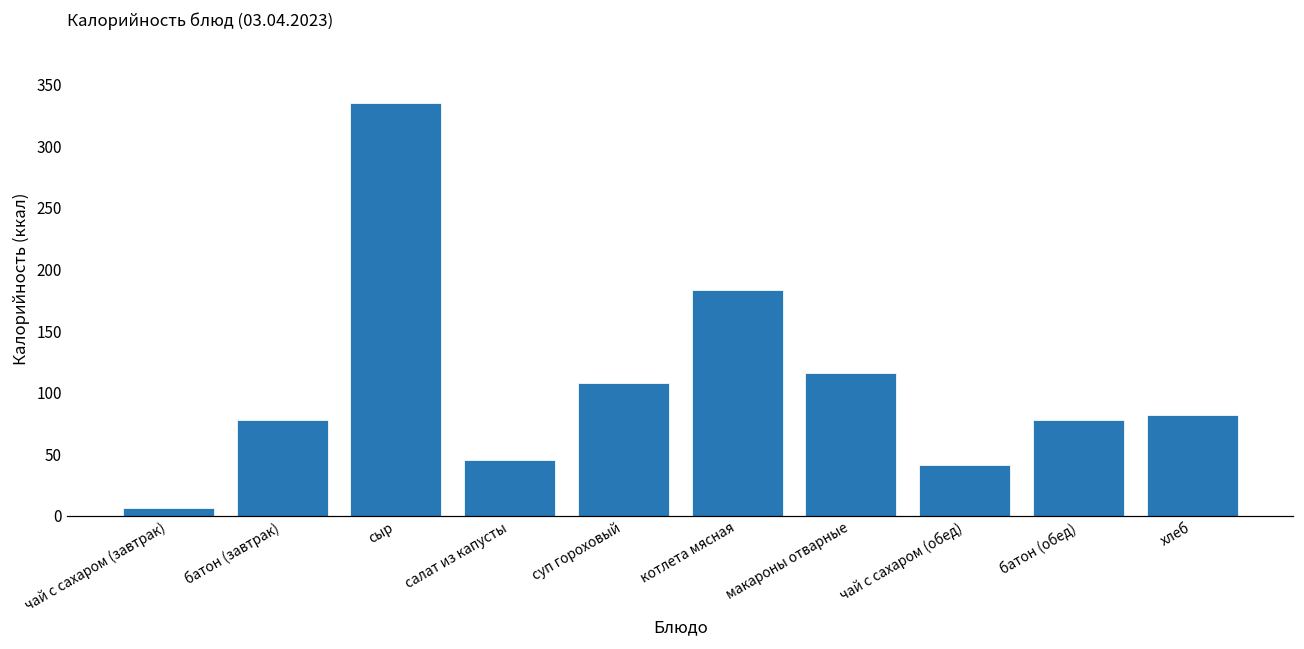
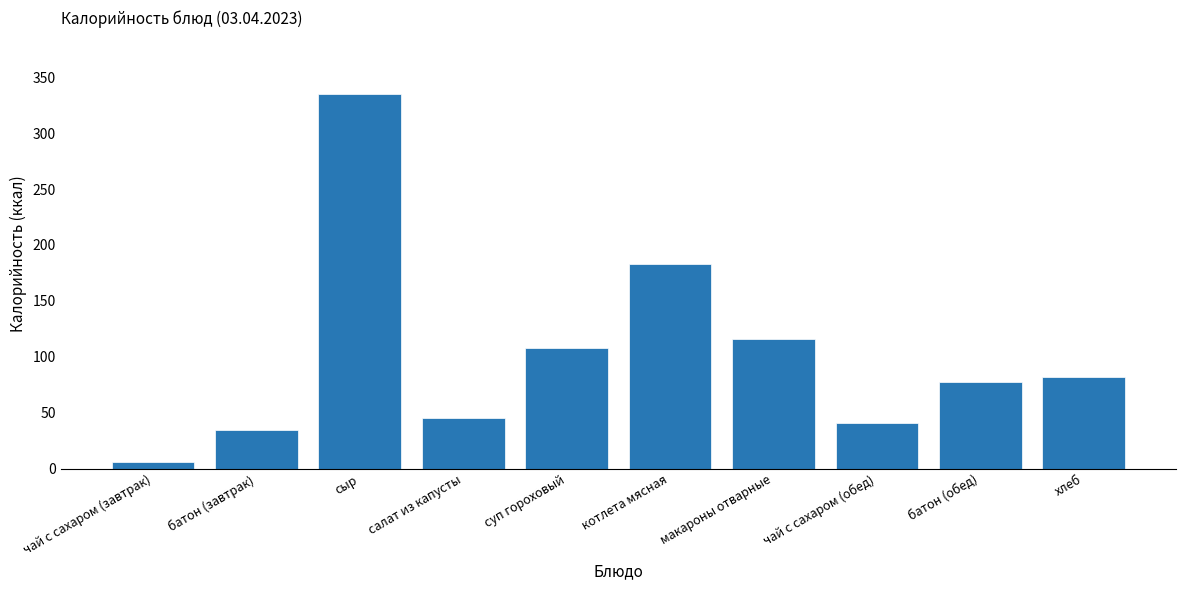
батон (завтрак): 78 -> 35
